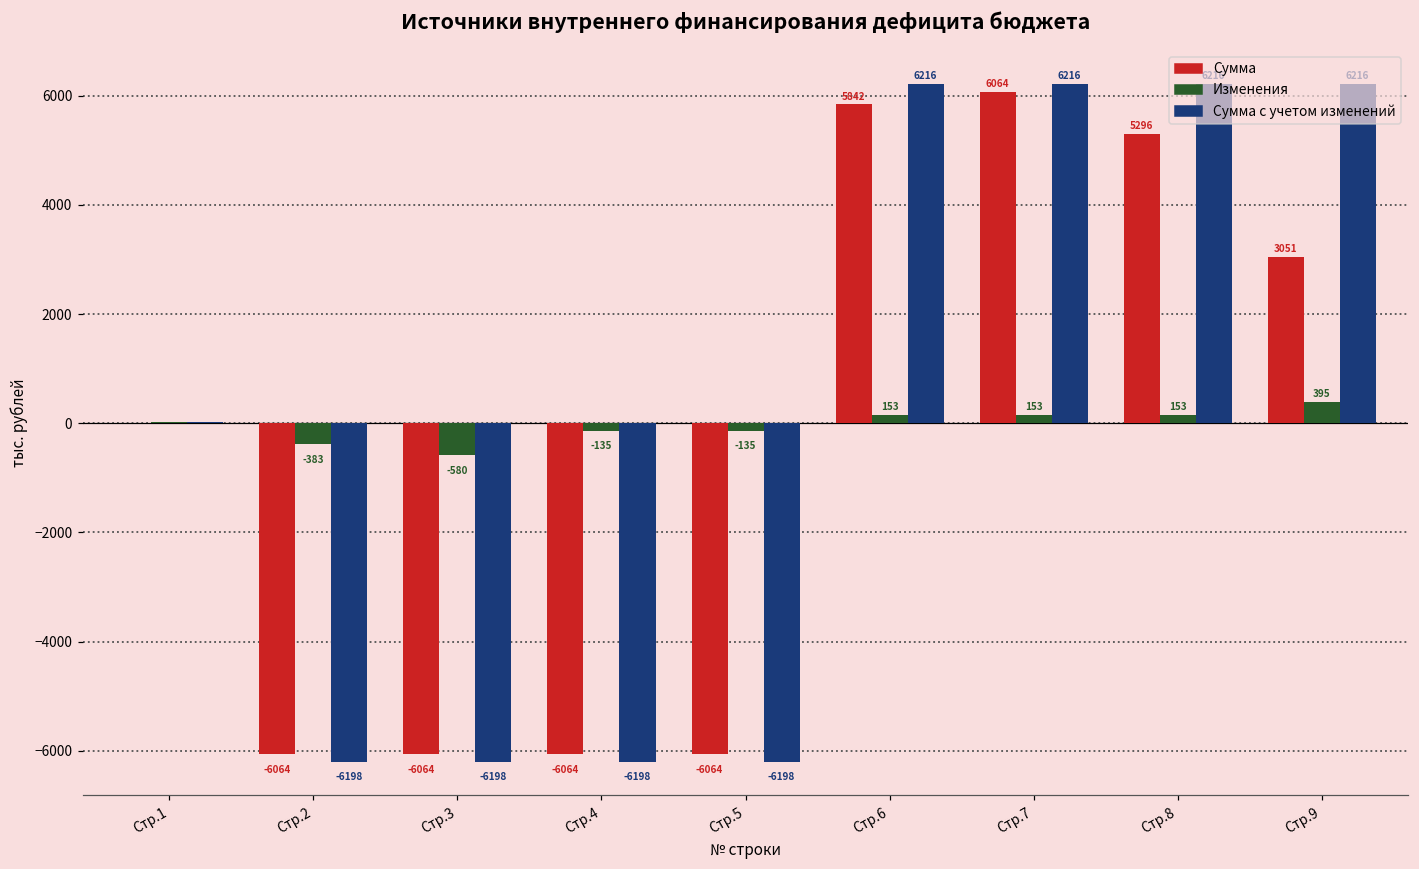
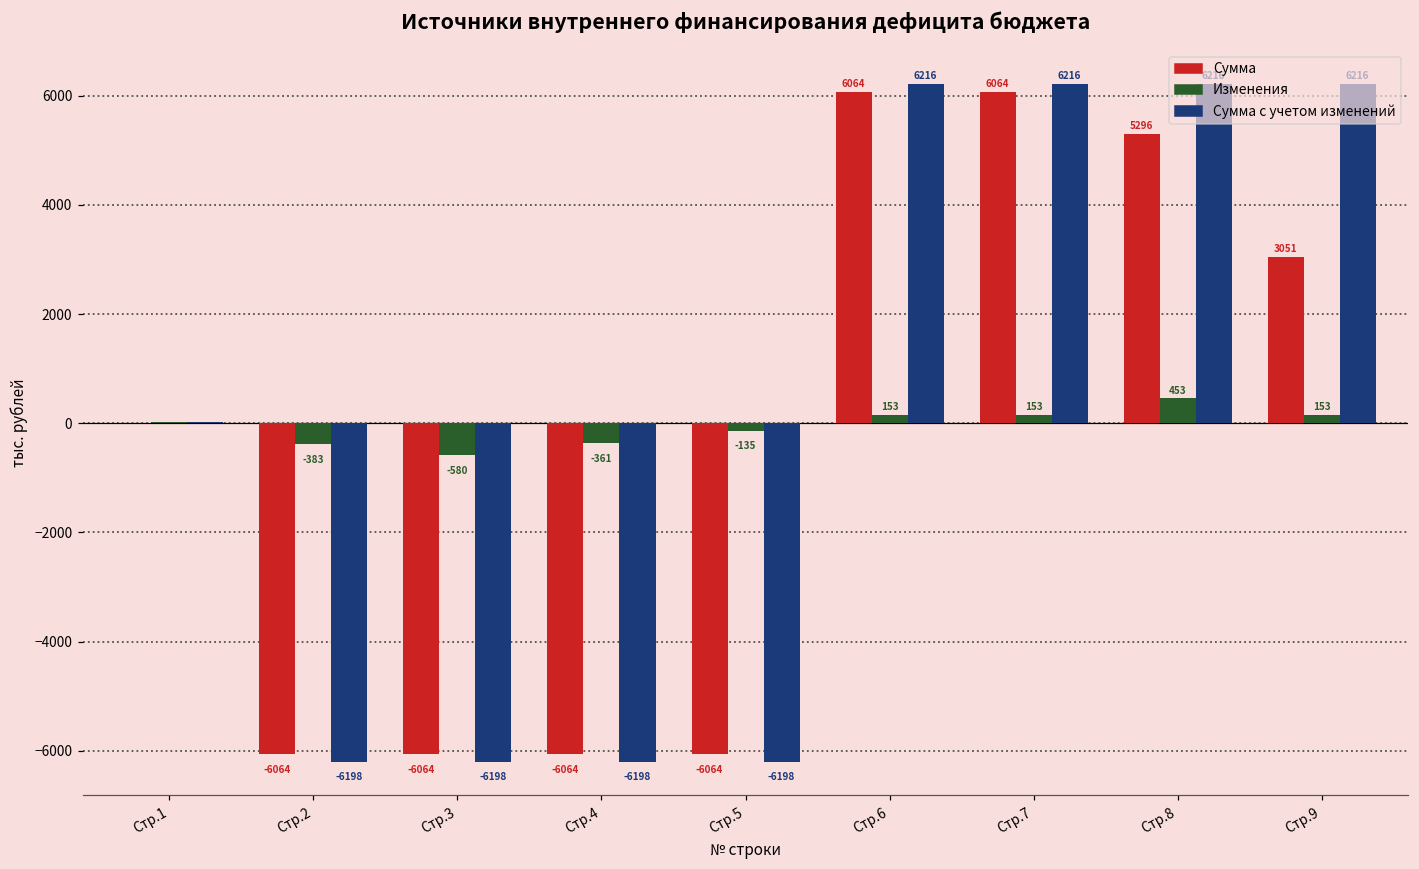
Изменения, Стр.4: -135 -> -361
Сумма, Стр.6: 5842 -> 6064
Изменения, Стр.8: 153 -> 453
Изменения, Стр.9: 395 -> 153
